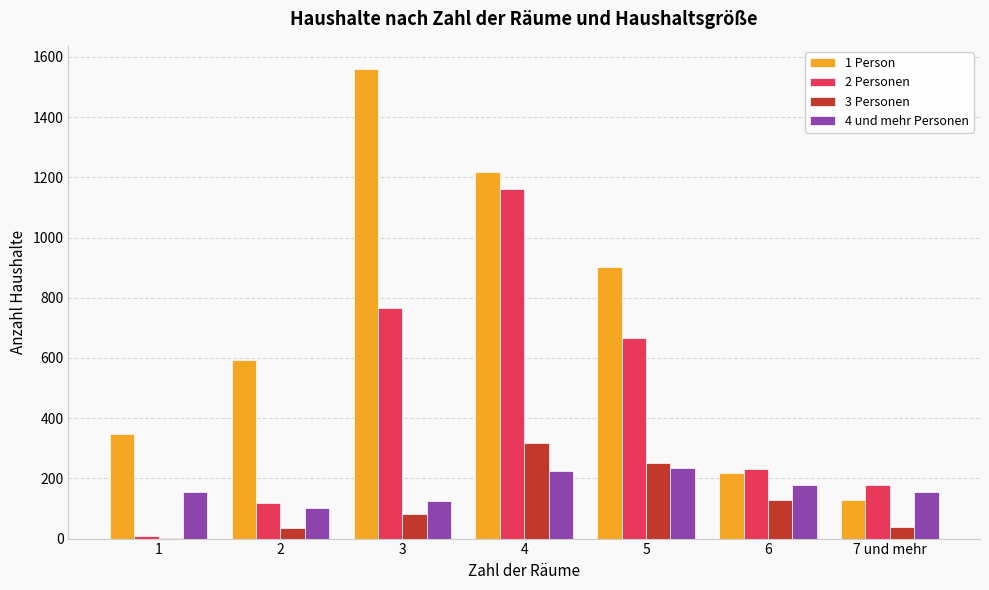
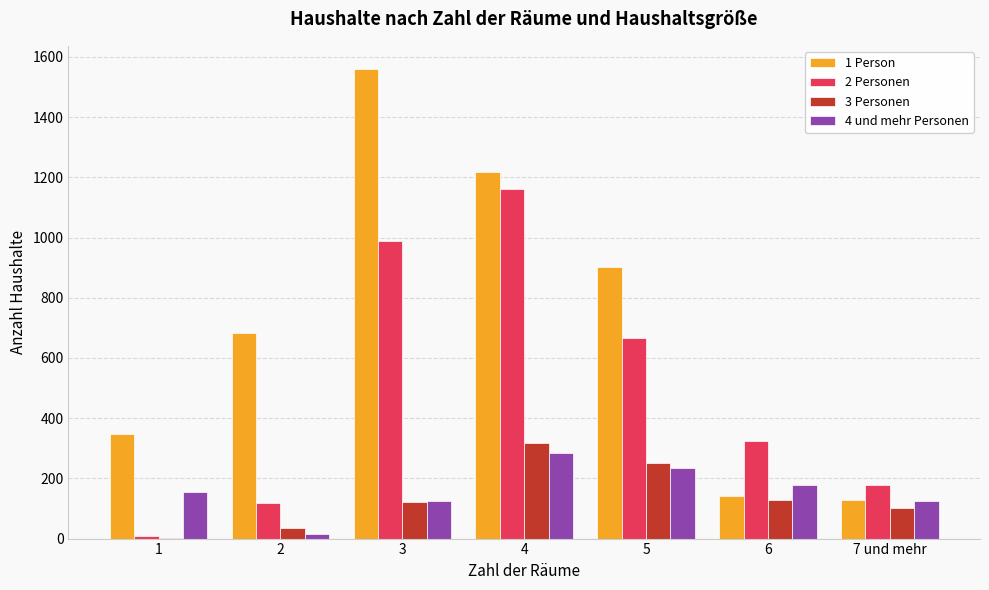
1 Person, 2: 590 -> 680
4 und mehr Personen, 2: 100 -> 20
2 Personen, 3: 770 -> 990
3 Personen, 3: 80 -> 120
4 und mehr Personen, 4: 230 -> 290
1 Person, 6: 220 -> 140
2 Personen, 6: 230 -> 320
3 Personen, 7 und mehr: 40 -> 100
4 und mehr Personen, 7 und mehr: 160 -> 120
